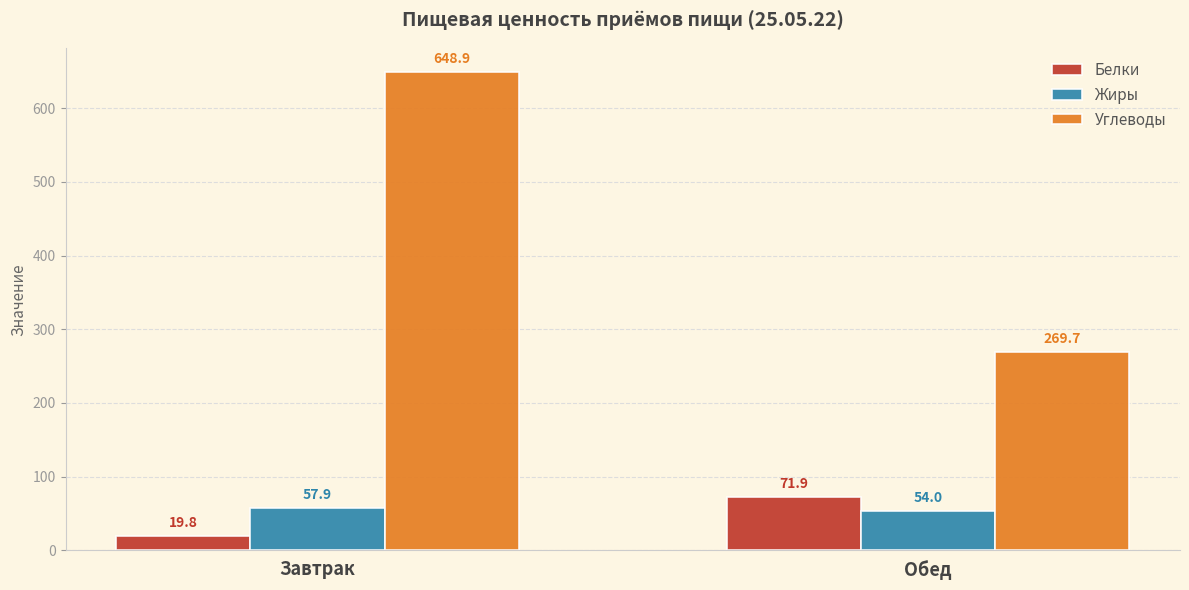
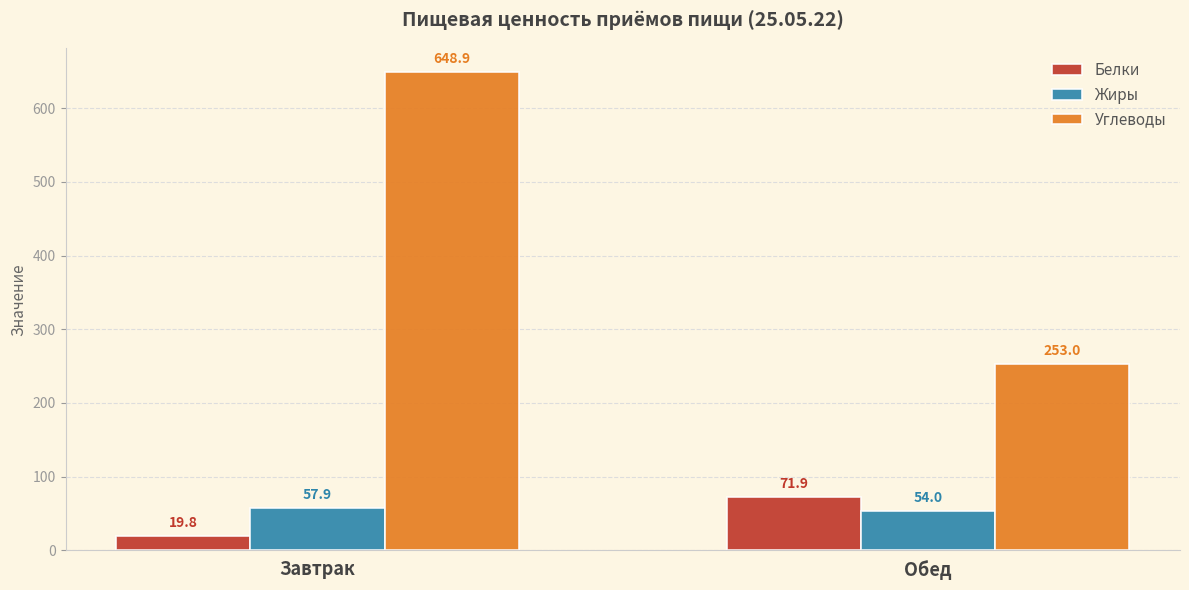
Углеводы, Обед: 269.7 -> 253.0
